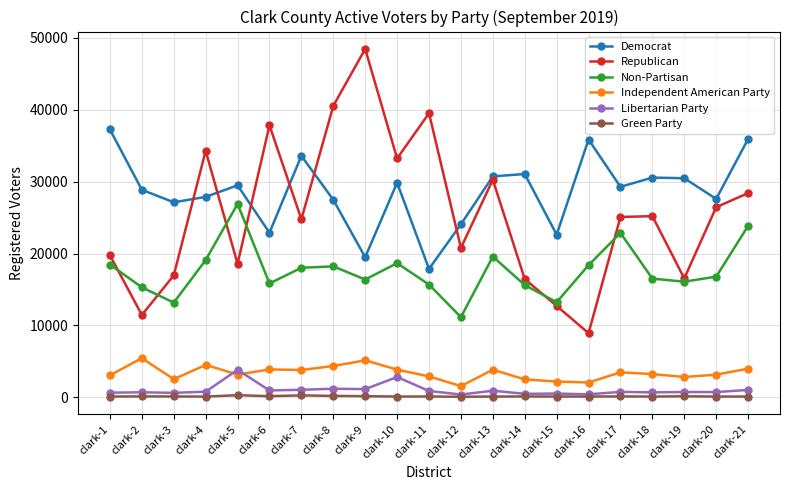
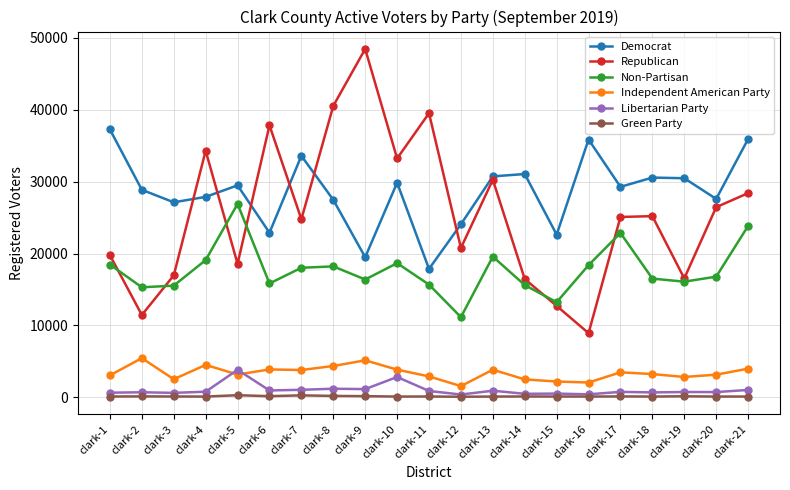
Non-Partisan, clark-3: 13000 -> 16000
